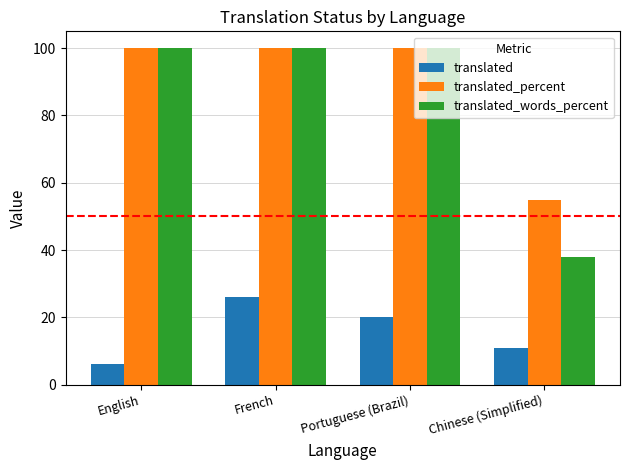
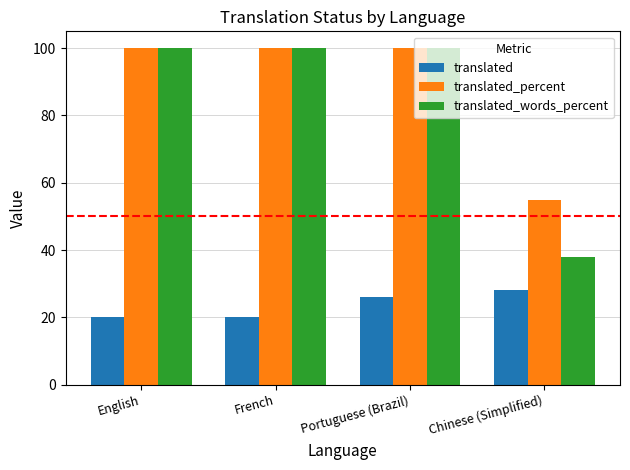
translated, English: 6 -> 20
translated, French: 26 -> 20
translated, Portuguese (Brazil): 20 -> 26
translated, Chinese (Simplified): 11 -> 28
